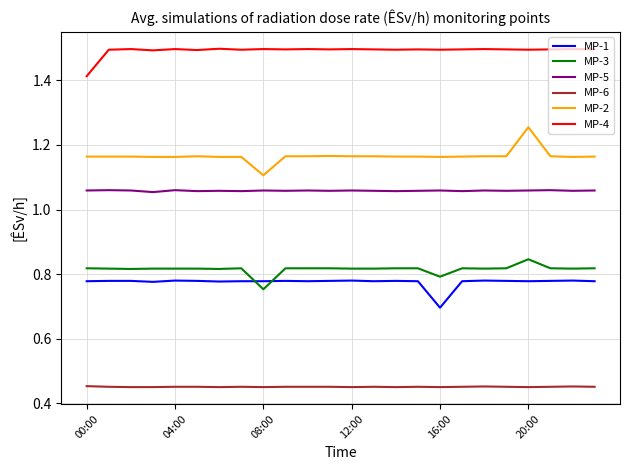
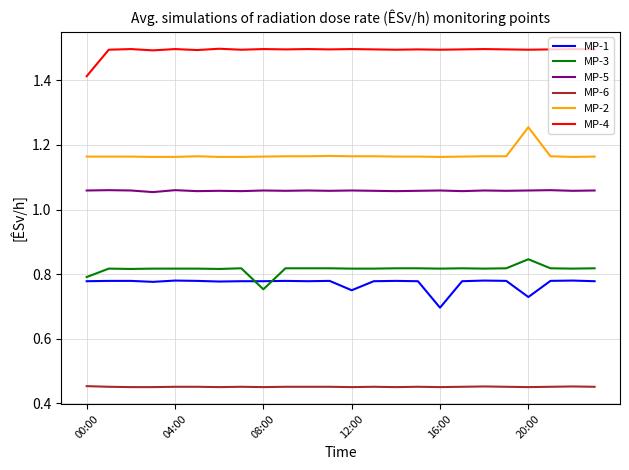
MP-3, 00:00: 0.82 -> 0.79
MP-2, 08:00: 1.11 -> 1.16
MP-1, 12:00: 0.78 -> 0.75
MP-3, 16:00: 0.79 -> 0.82
MP-1, 20:00: 0.78 -> 0.73
